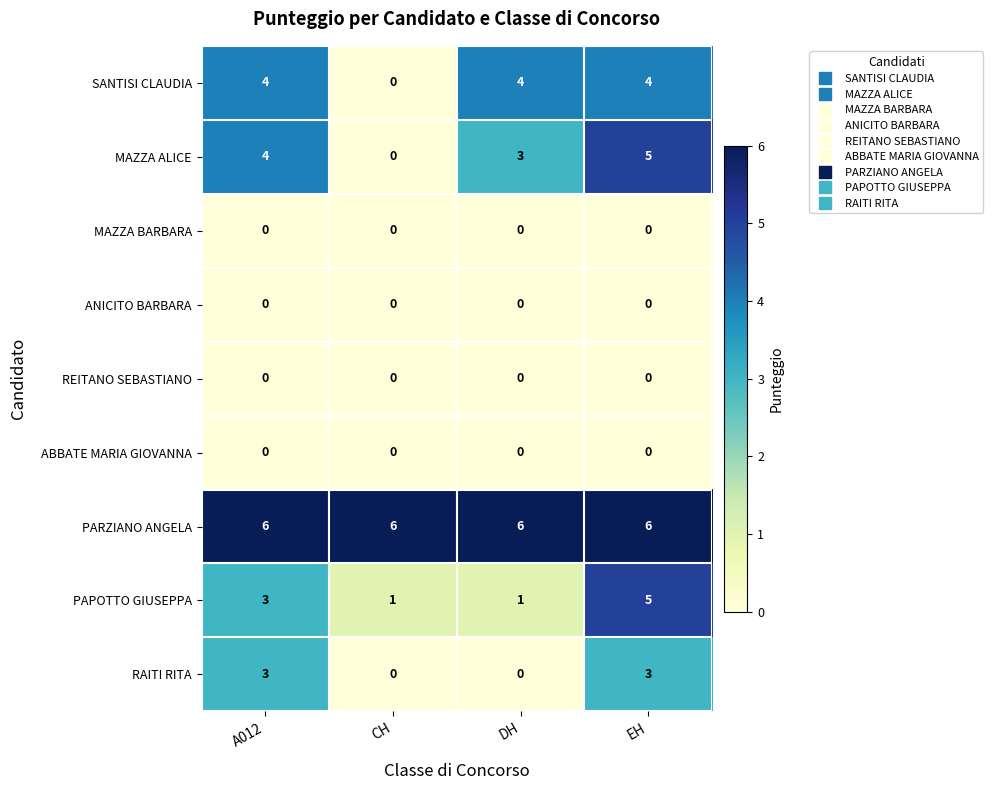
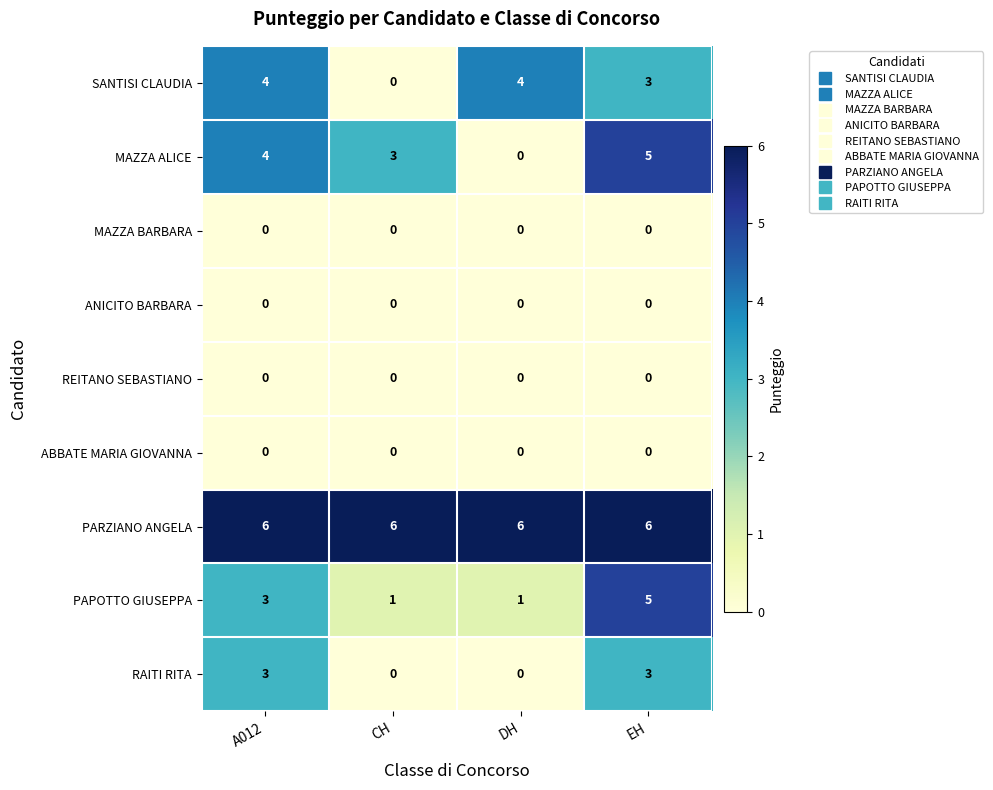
SANTISI CLAUDIA, EH: 4 -> 3
MAZZA ALICE, CH: 0 -> 3
MAZZA ALICE, DH: 3 -> 0
